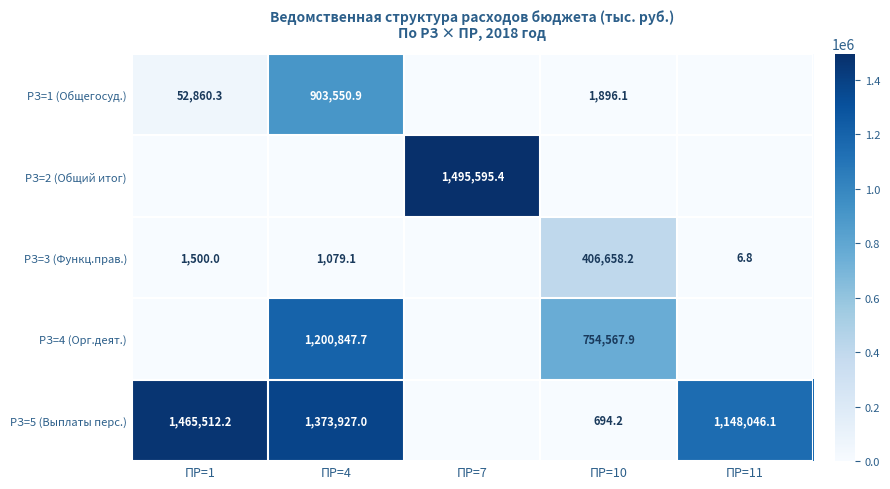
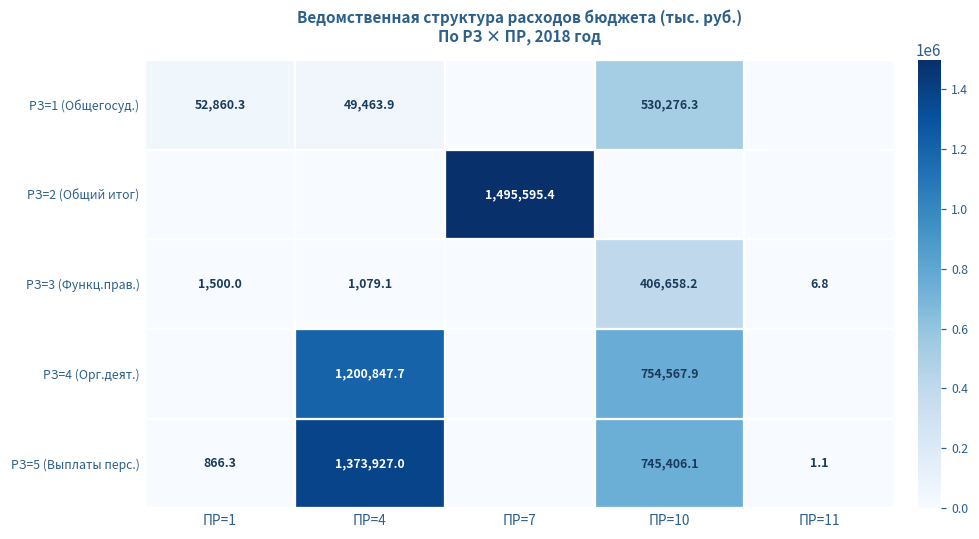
РЗ=1 (Общегосуд.), ПР=4: 903,550.9 -> 49,463.9
РЗ=1 (Общегосуд.), ПР=10: 1,896.1 -> 530,276.3
РЗ=5 (Выплаты перс.), ПР=1: 1,465,512.2 -> 866.3
РЗ=5 (Выплаты перс.), ПР=10: 694.2 -> 745,406.1
РЗ=5 (Выплаты перс.), ПР=11: 1,148,046.1 -> 1.1
